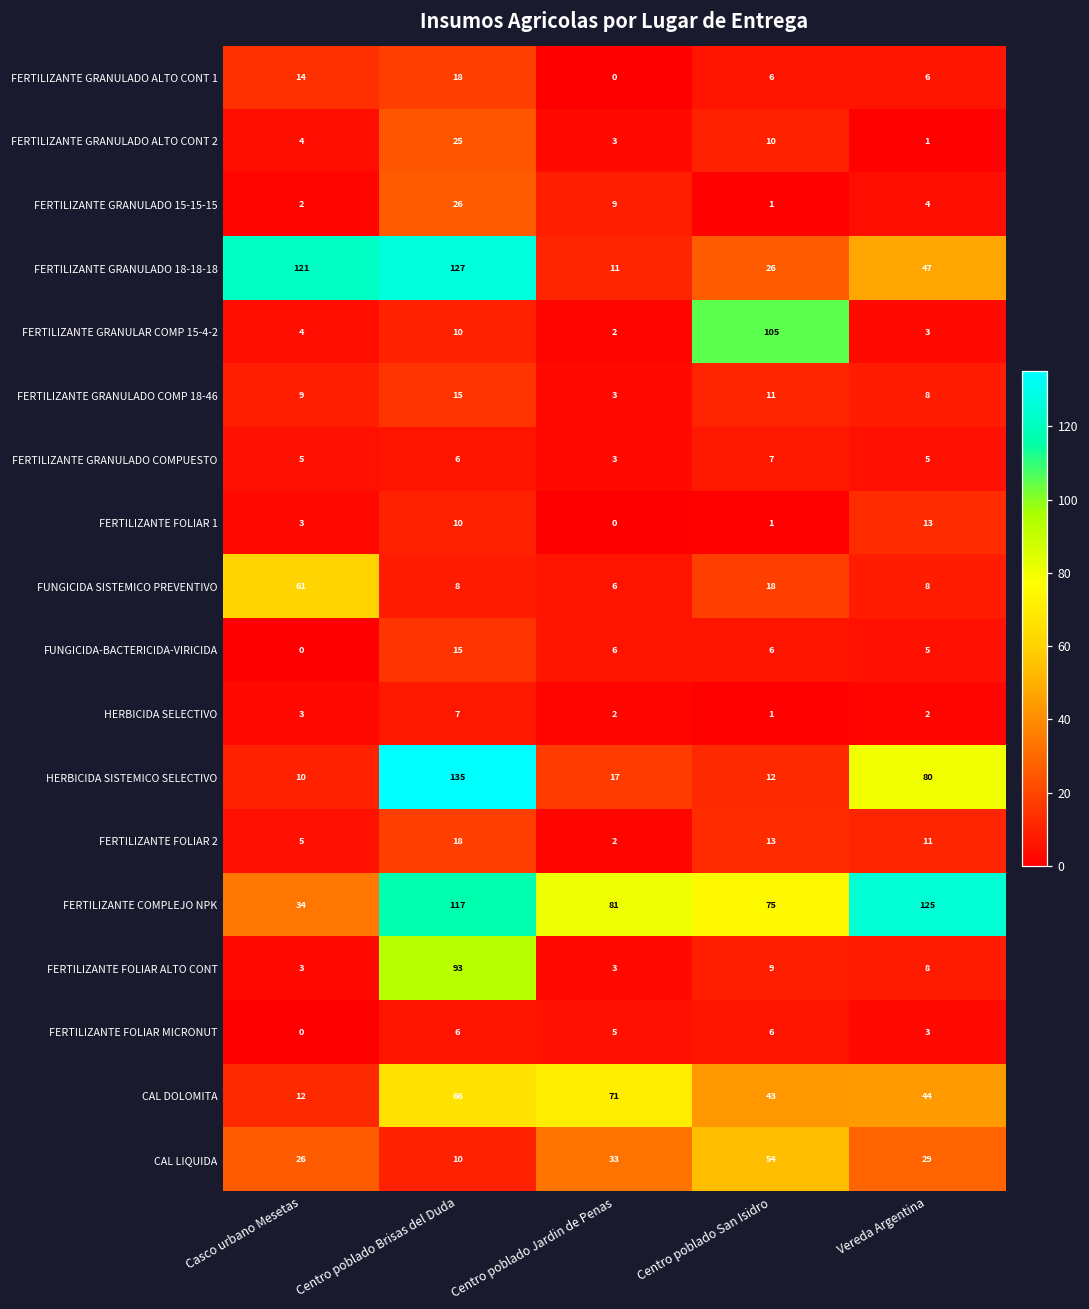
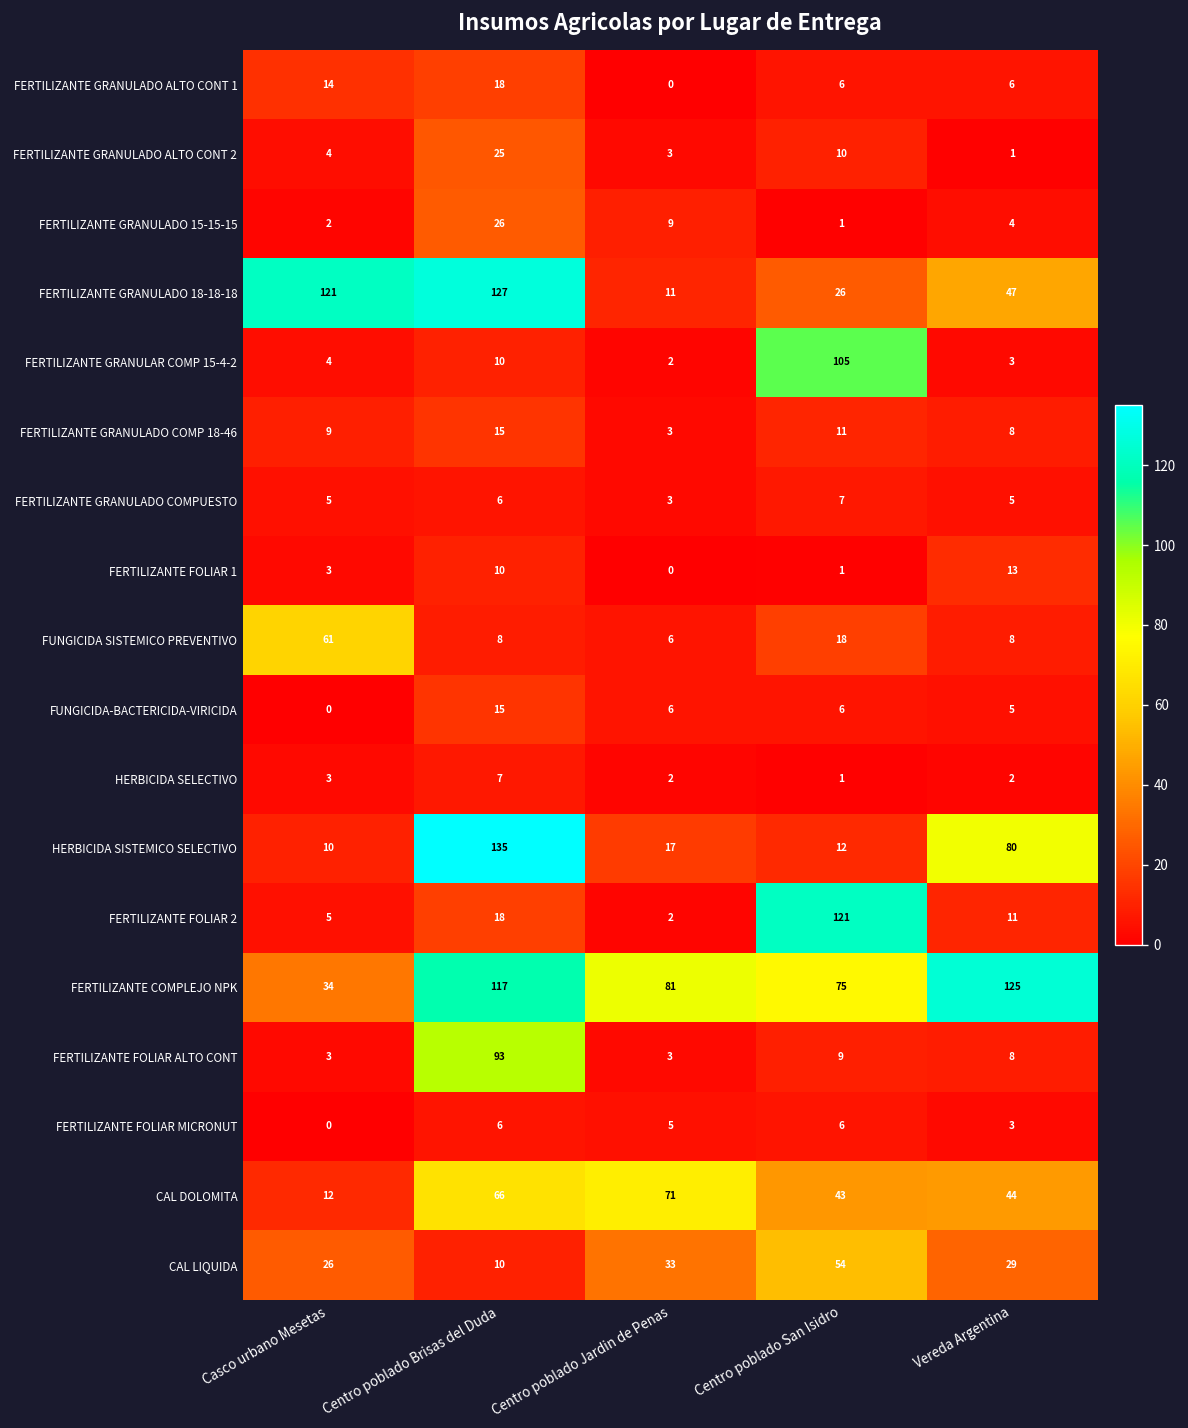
FERTILIZANTE FOLIAR 2, Centro poblado San Isidro: 13 -> 121
